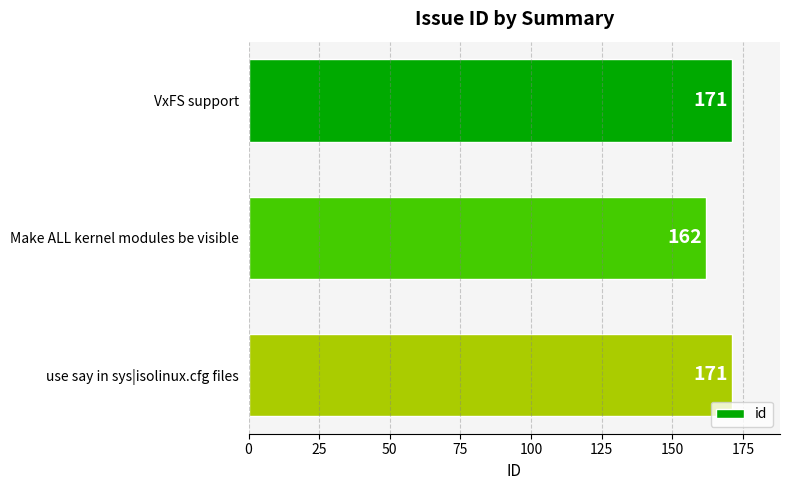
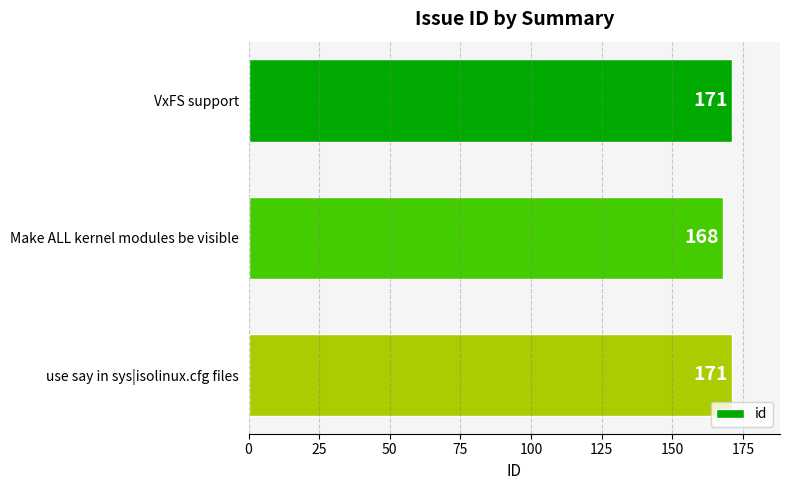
Make ALL kernel modules be visible: 162 -> 168
